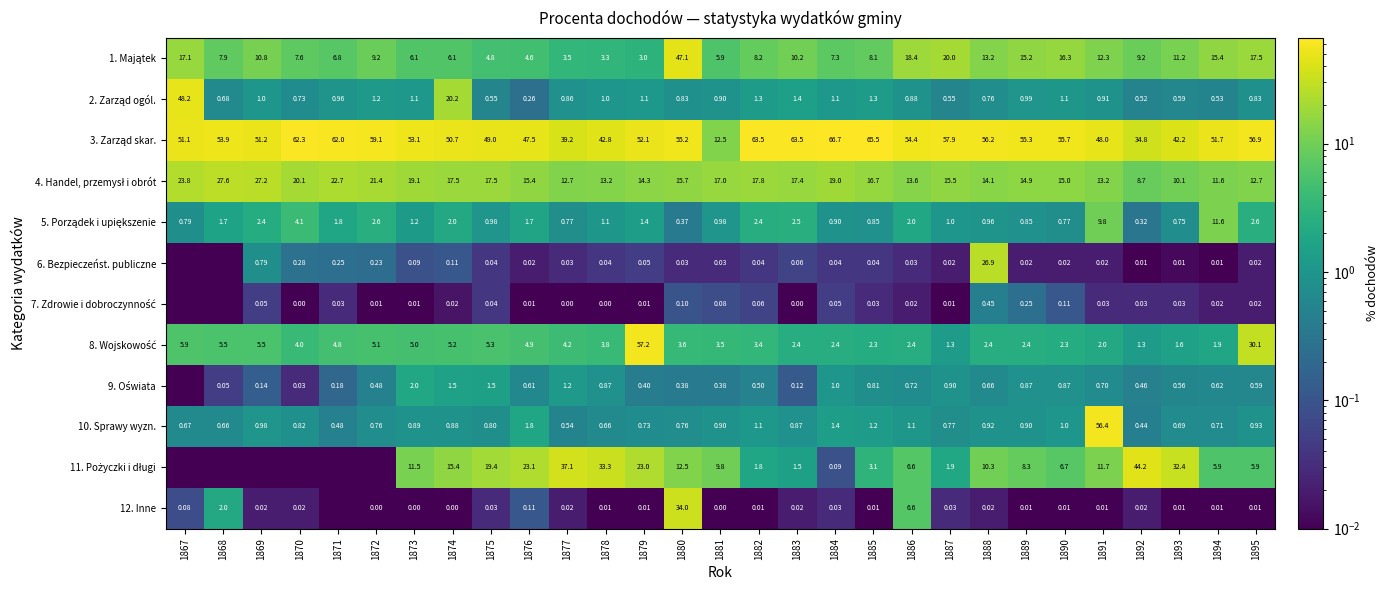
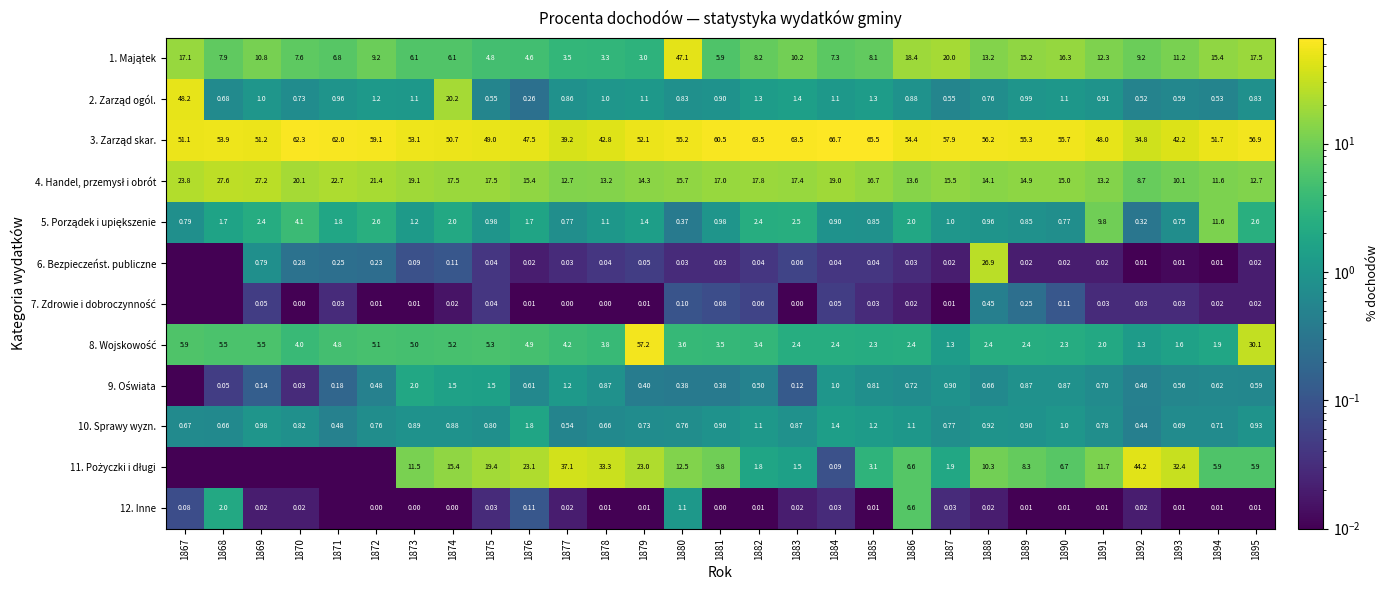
3. Zarząd skar., 1881: 12.5 -> 60.5
10. Sprawy wyzn., 1891: 56.4 -> 0.78
12. Inne, 1880: 34.0 -> 1.1
